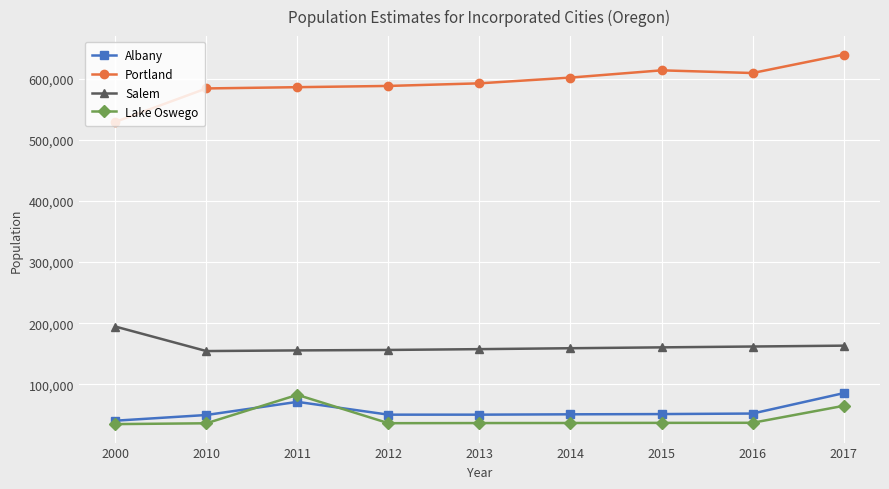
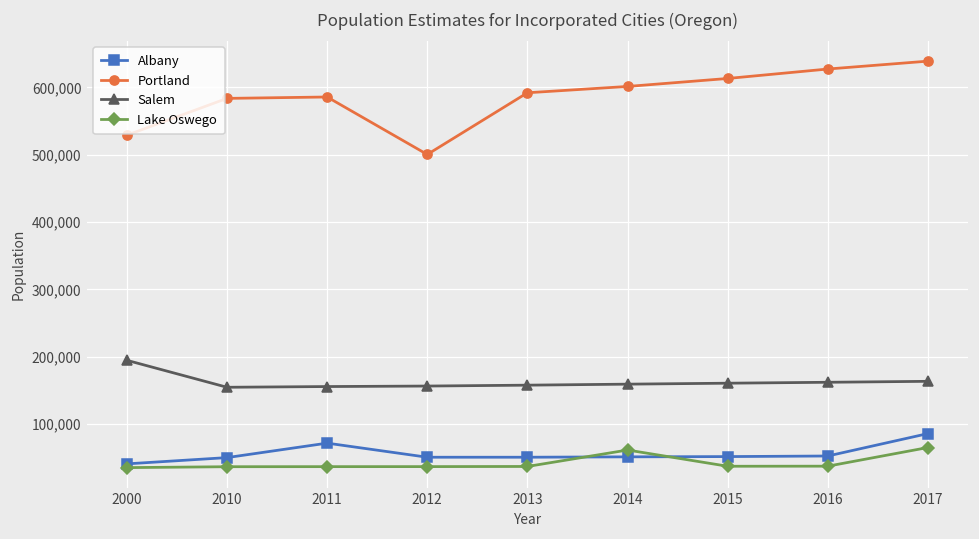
Lake Oswego, 2011: 80,000 -> 40,000
Portland, 2012: 590,000 -> 500,000
Lake Oswego, 2014: 40,000 -> 60,000
Portland, 2016: 610,000 -> 630,000
